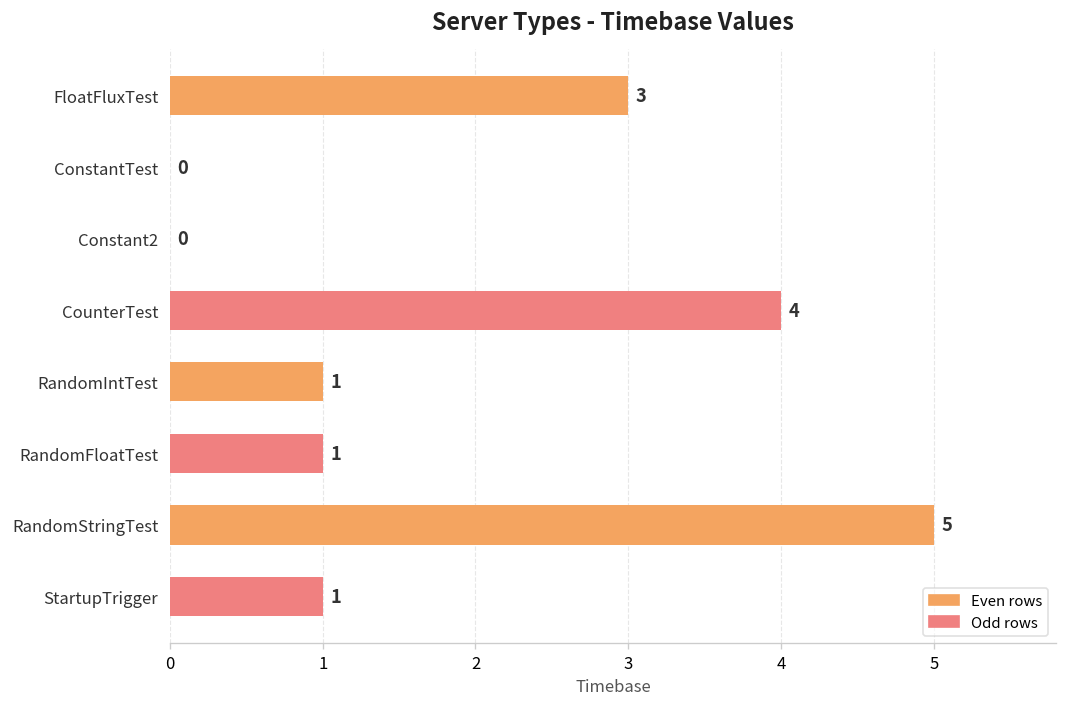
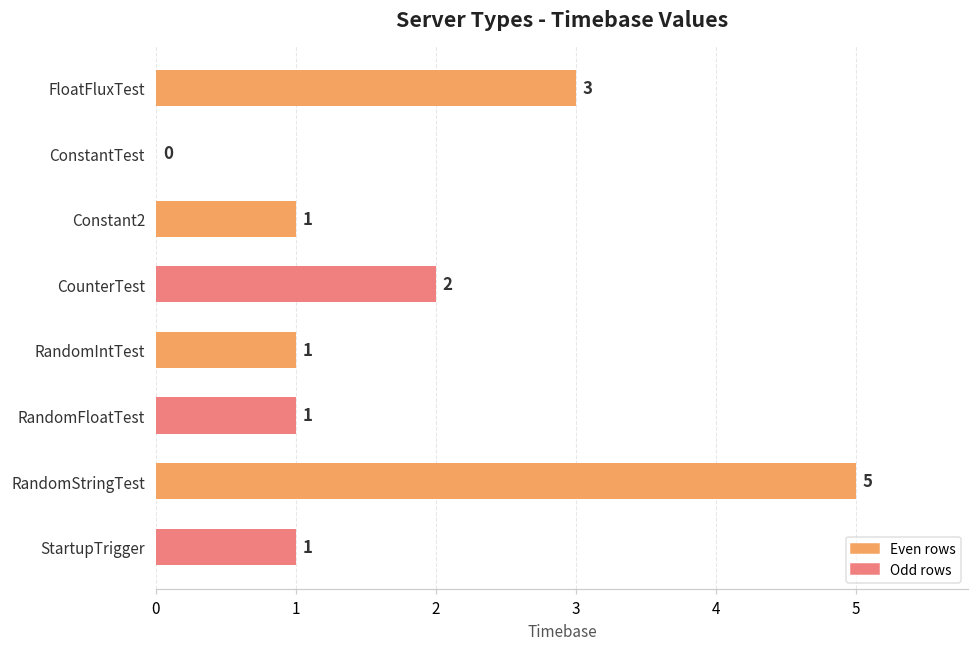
Constant2: 0 -> 1
CounterTest: 4 -> 2
